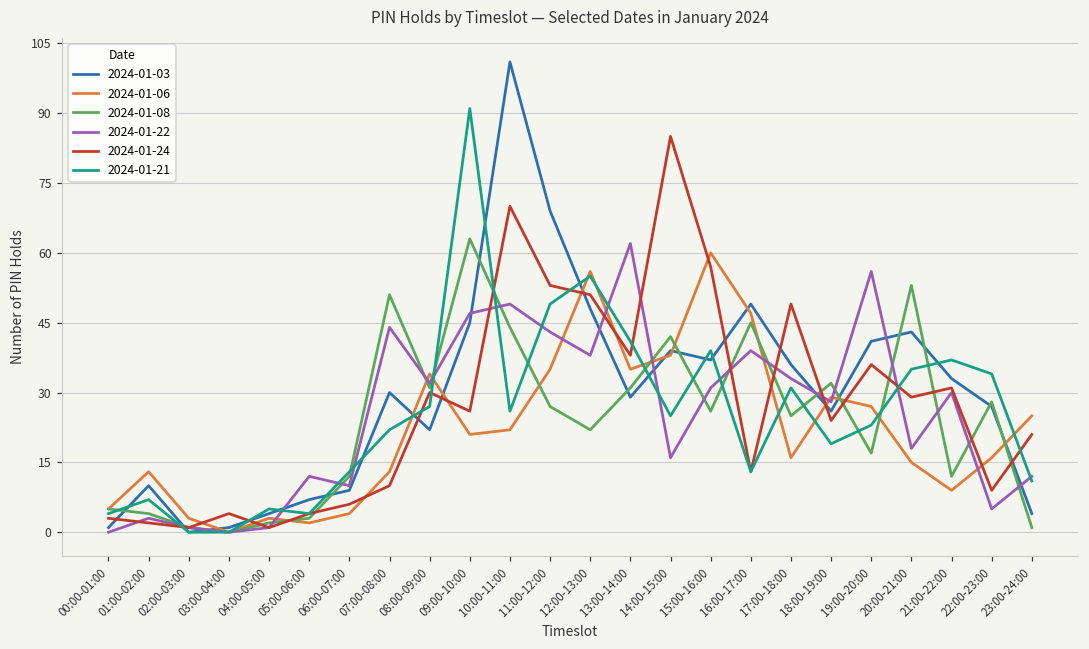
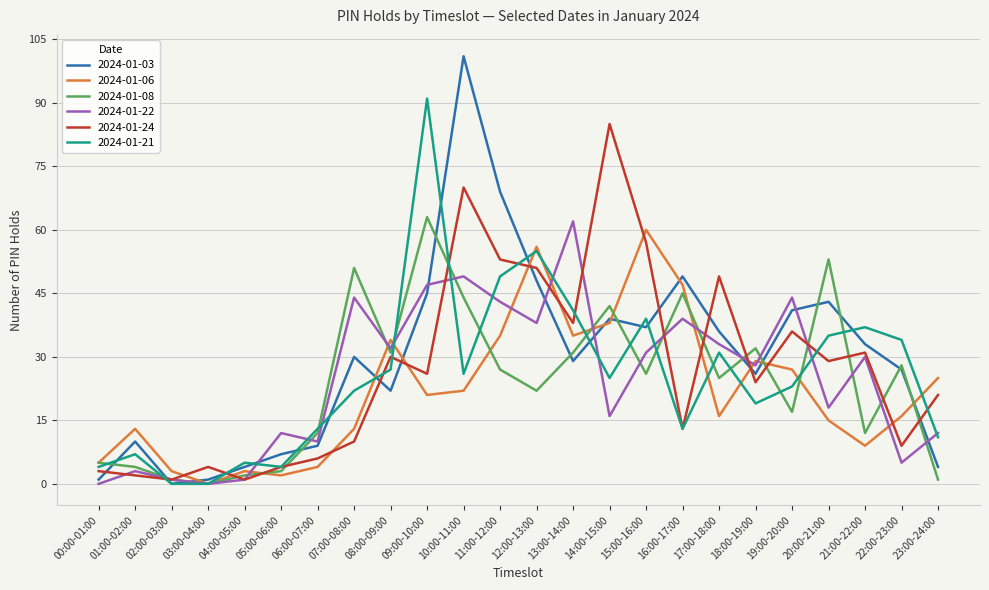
2024-01-22, 19:00-20:00: 56 -> 44
